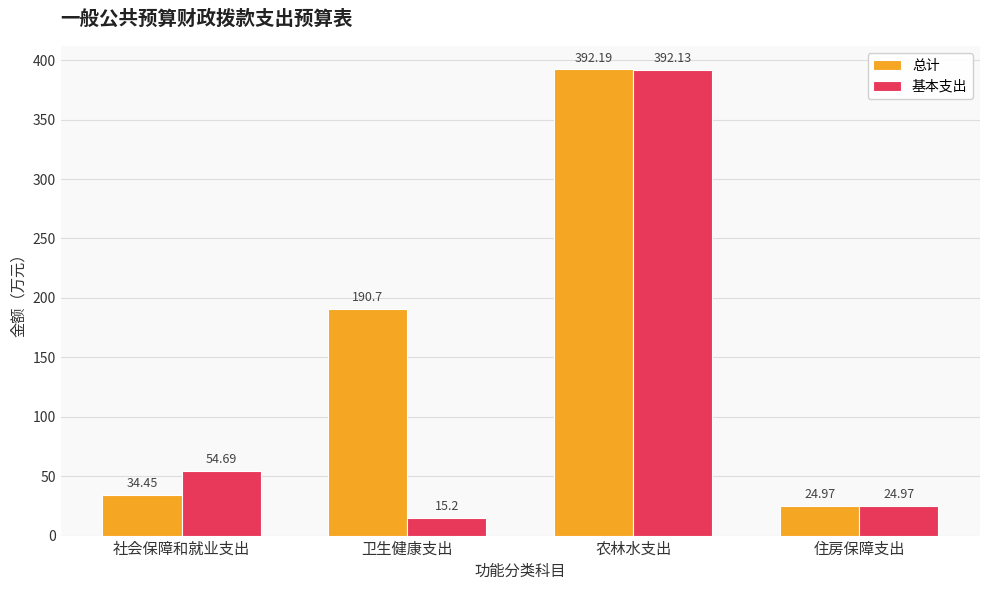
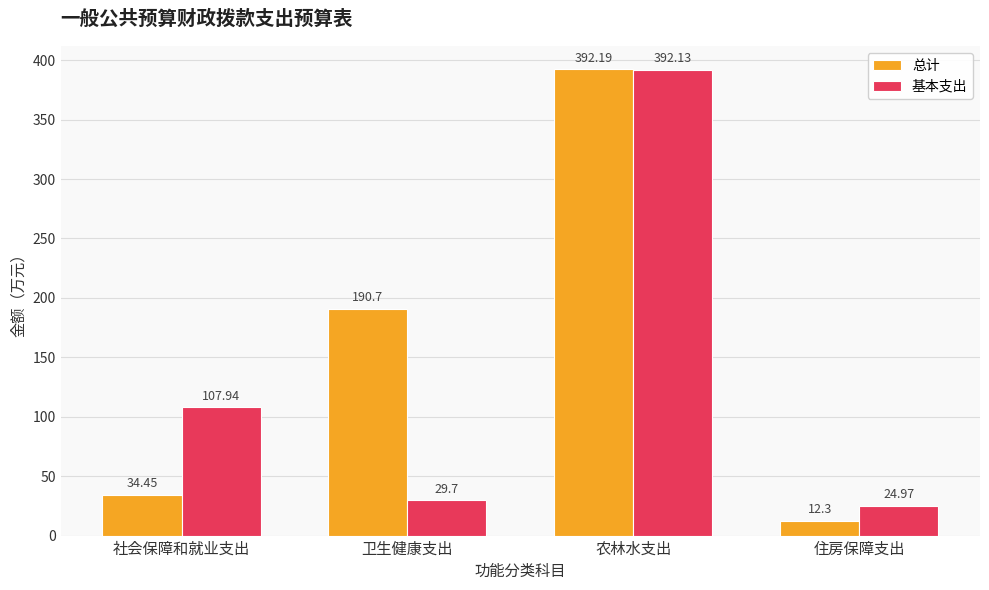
基本支出, 社会保障和就业支出: 54.69 -> 107.94
基本支出, 卫生健康支出: 15.2 -> 29.7
总计, 住房保障支出: 24.97 -> 12.3
